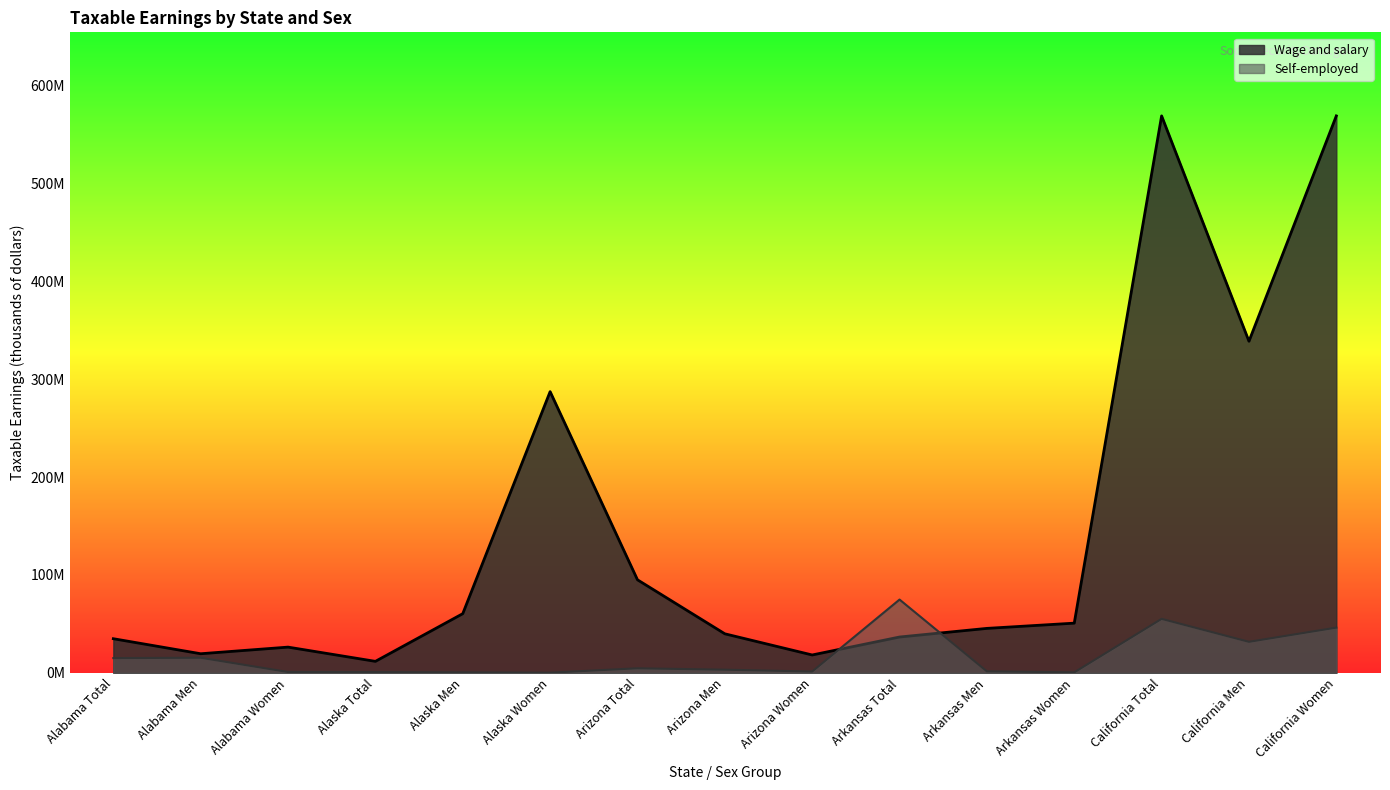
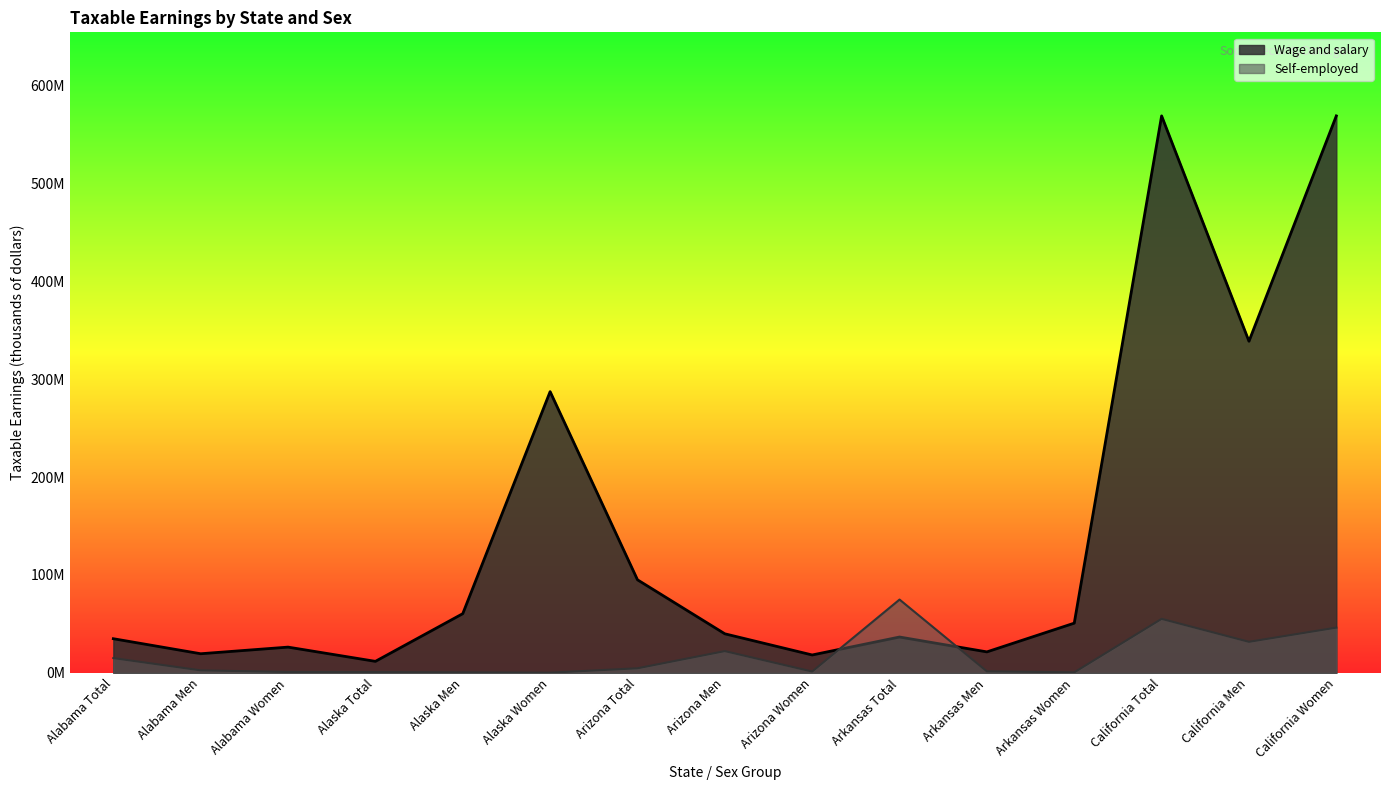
Self-employed, Alabama Men: 20000000 -> 0
Self-employed, Arizona Men: 0 -> 20000000
Wage and salary, Arkansas Men: 50000000 -> 20000000
